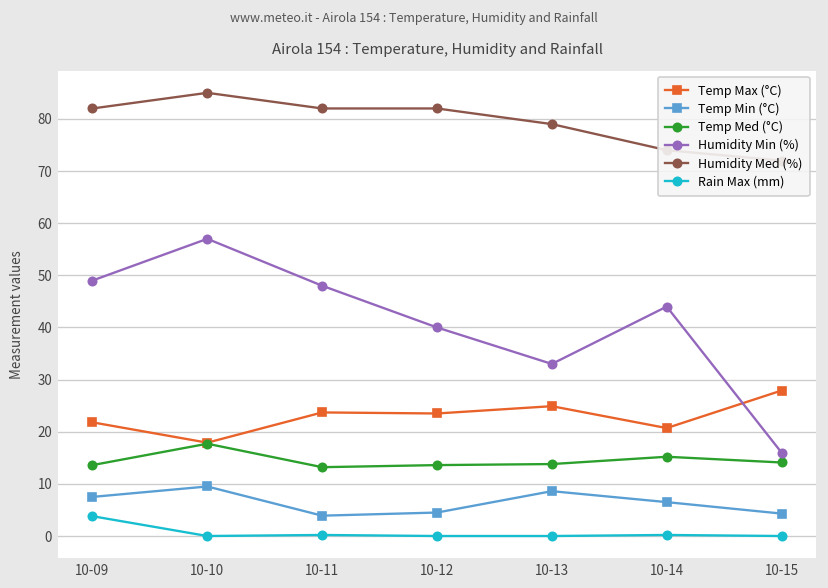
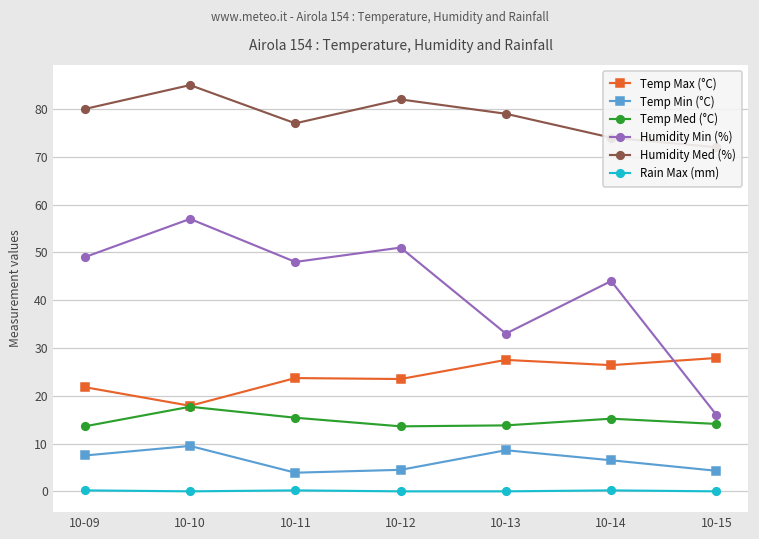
Humidity Med (%), 10-09: 82 -> 80
Rain Max (mm), 10-09: 4 -> 0
Temp Med (°C), 10-11: 13 -> 15
Humidity Med (%), 10-11: 82 -> 77
Humidity Min (%), 10-12: 40 -> 51
Temp Max (°C), 10-13: 25 -> 28
Temp Max (°C), 10-14: 21 -> 26
